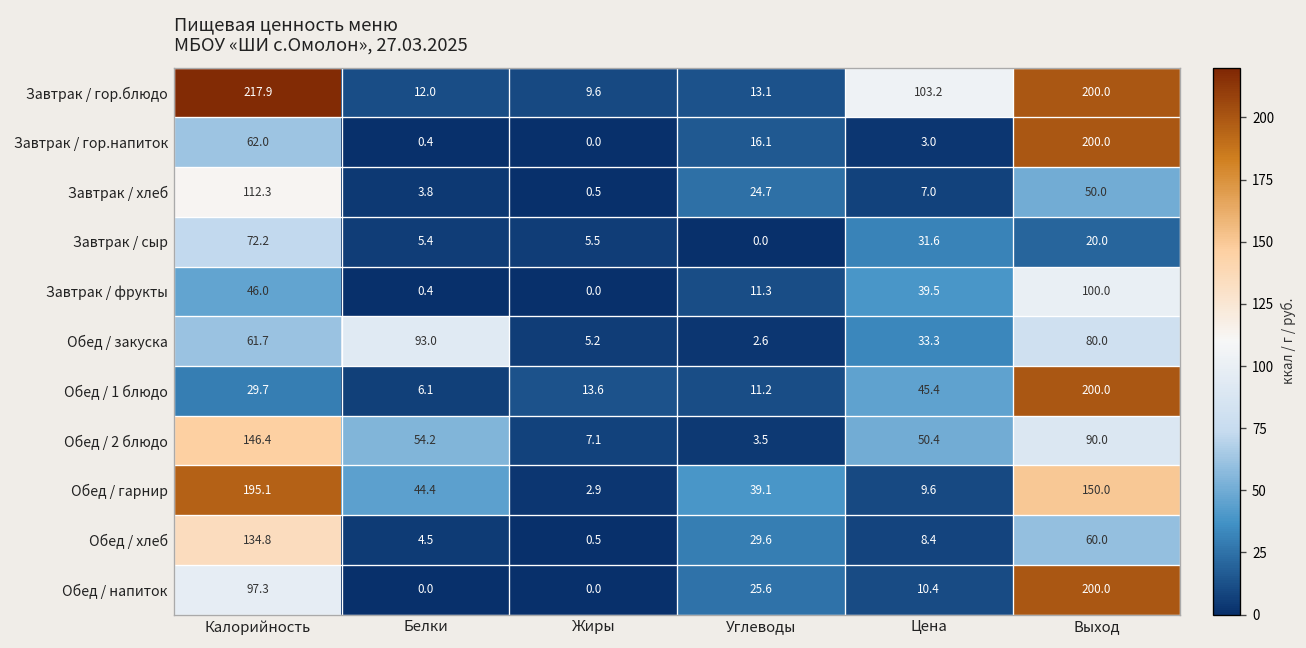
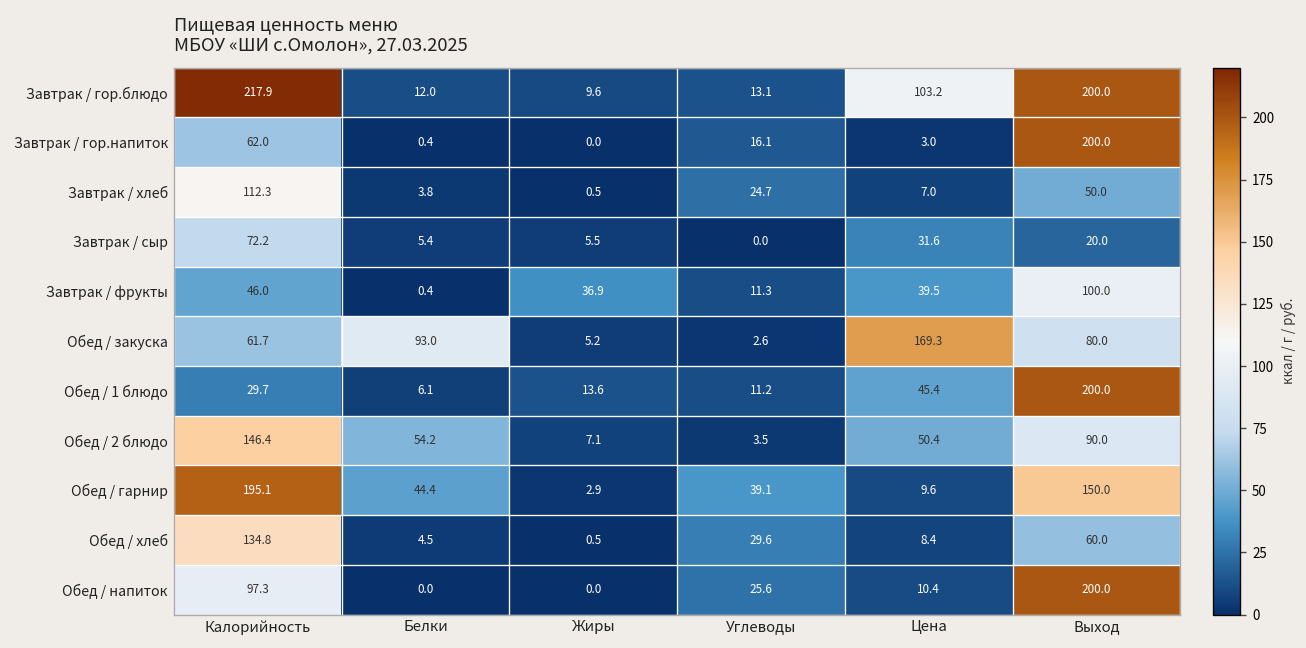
Завтрак / фрукты, Жиры: 0.0 -> 36.9
Обед / закуска, Цена: 33.3 -> 169.3
